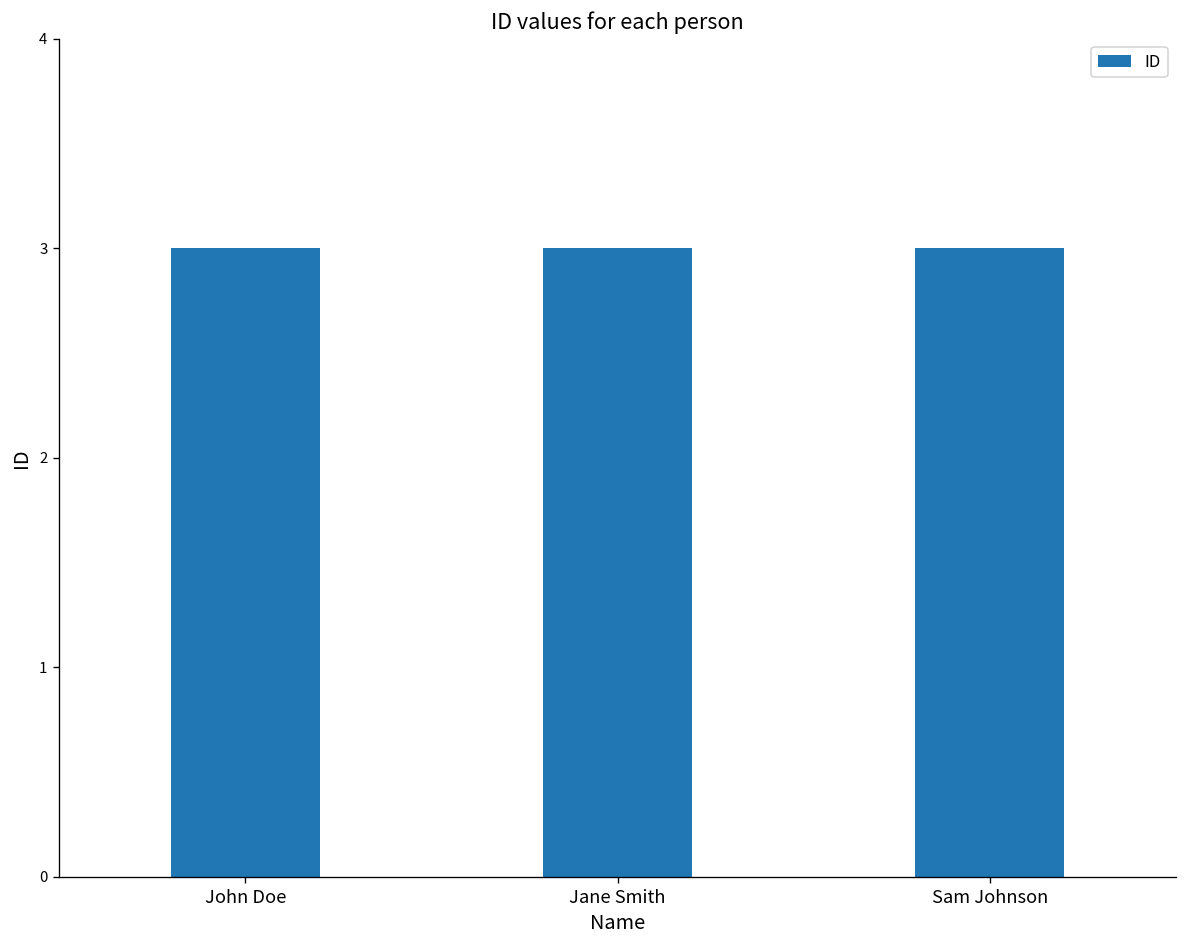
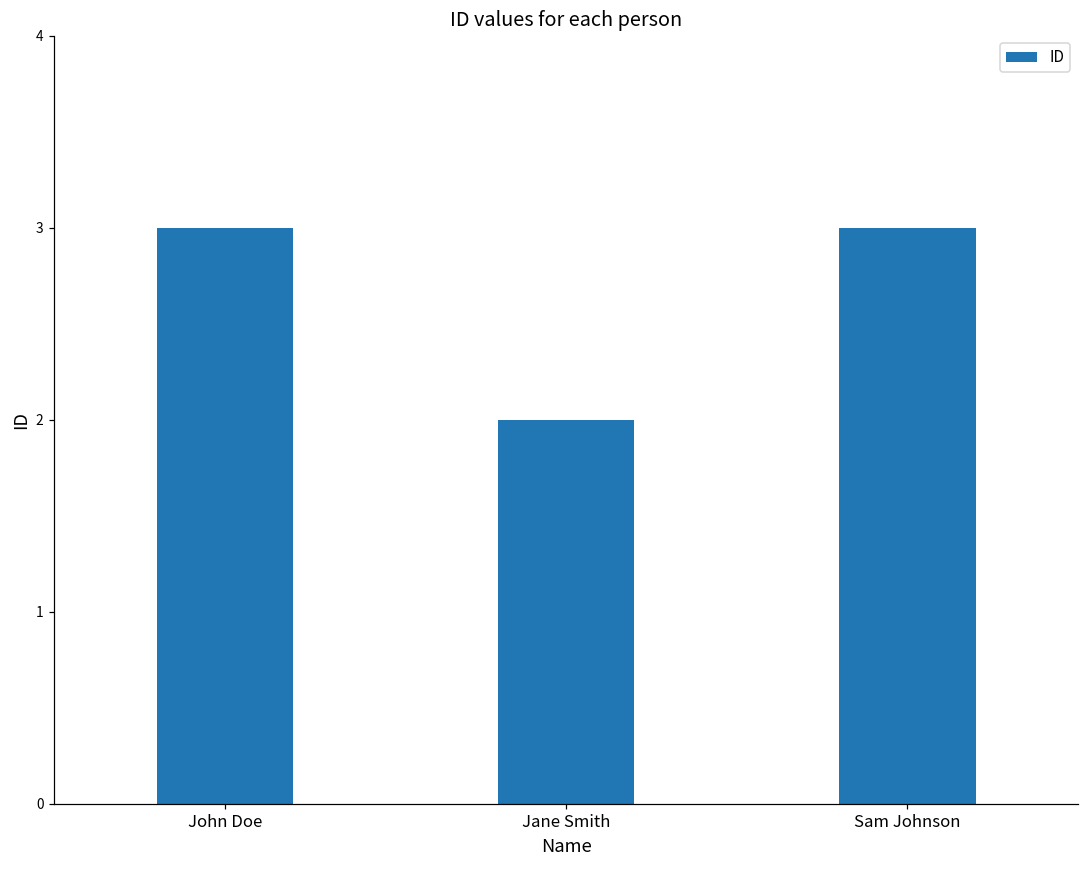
Jane Smith: 3 -> 2
